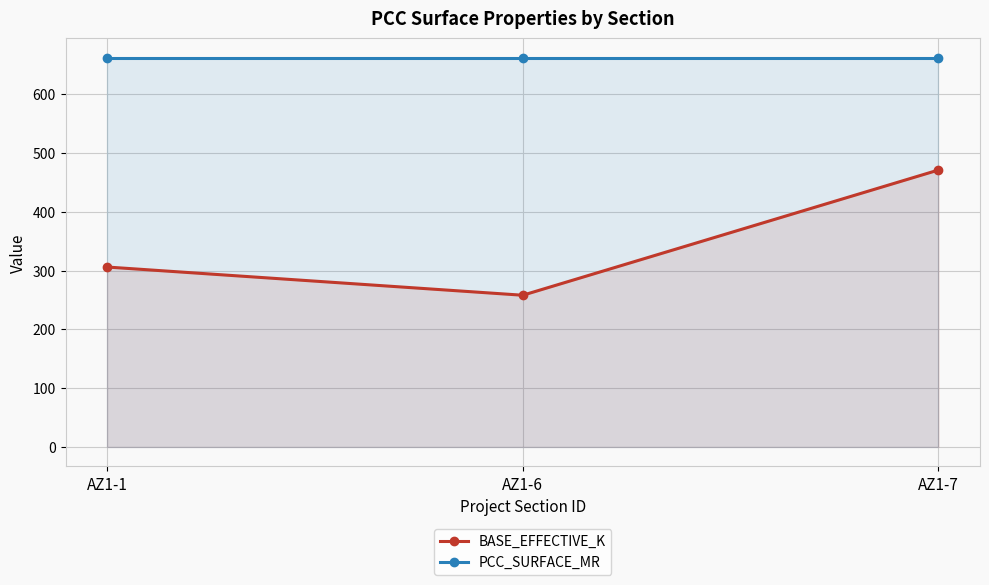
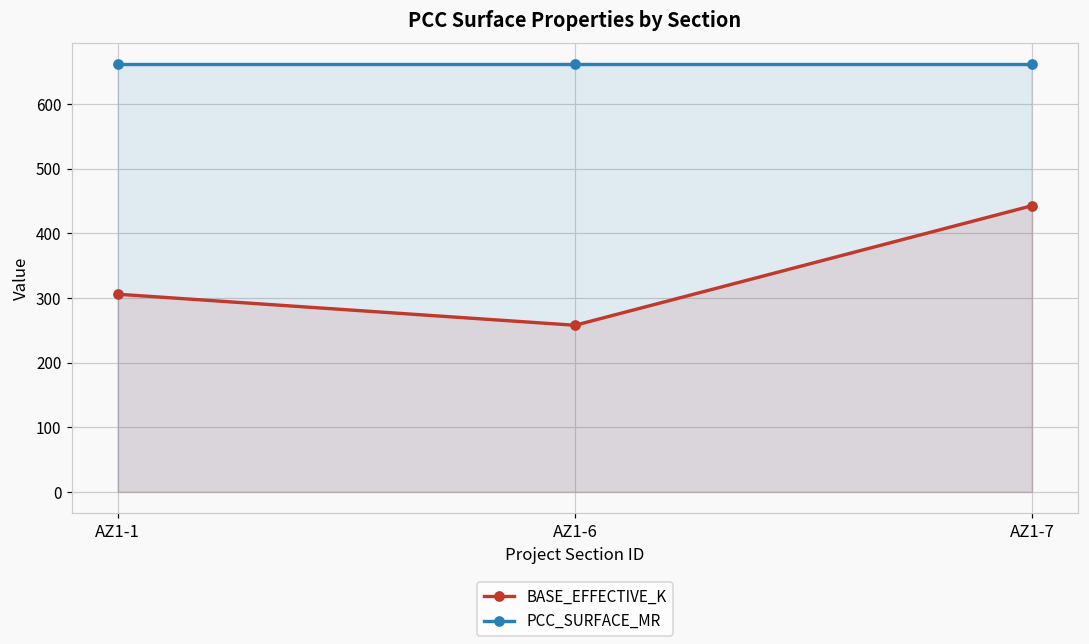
BASE_EFFECTIVE_K, AZ1-7: 470 -> 440
